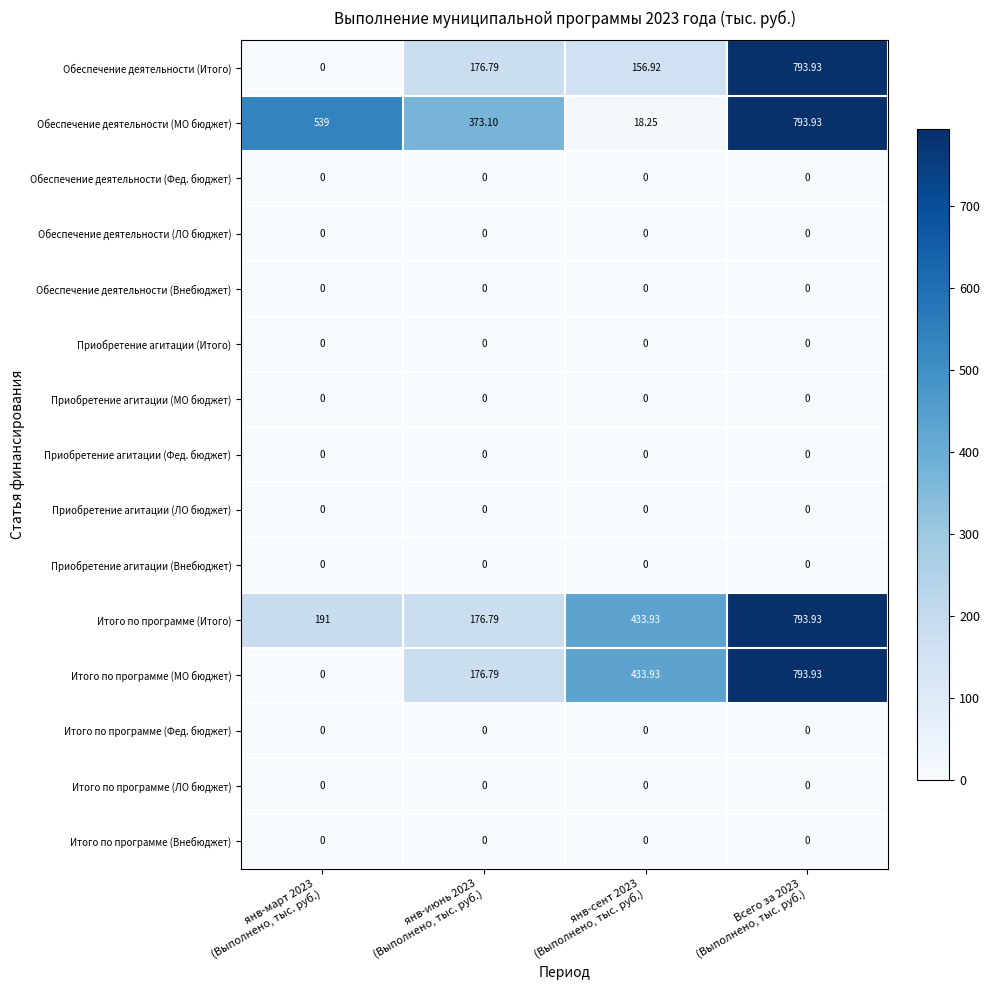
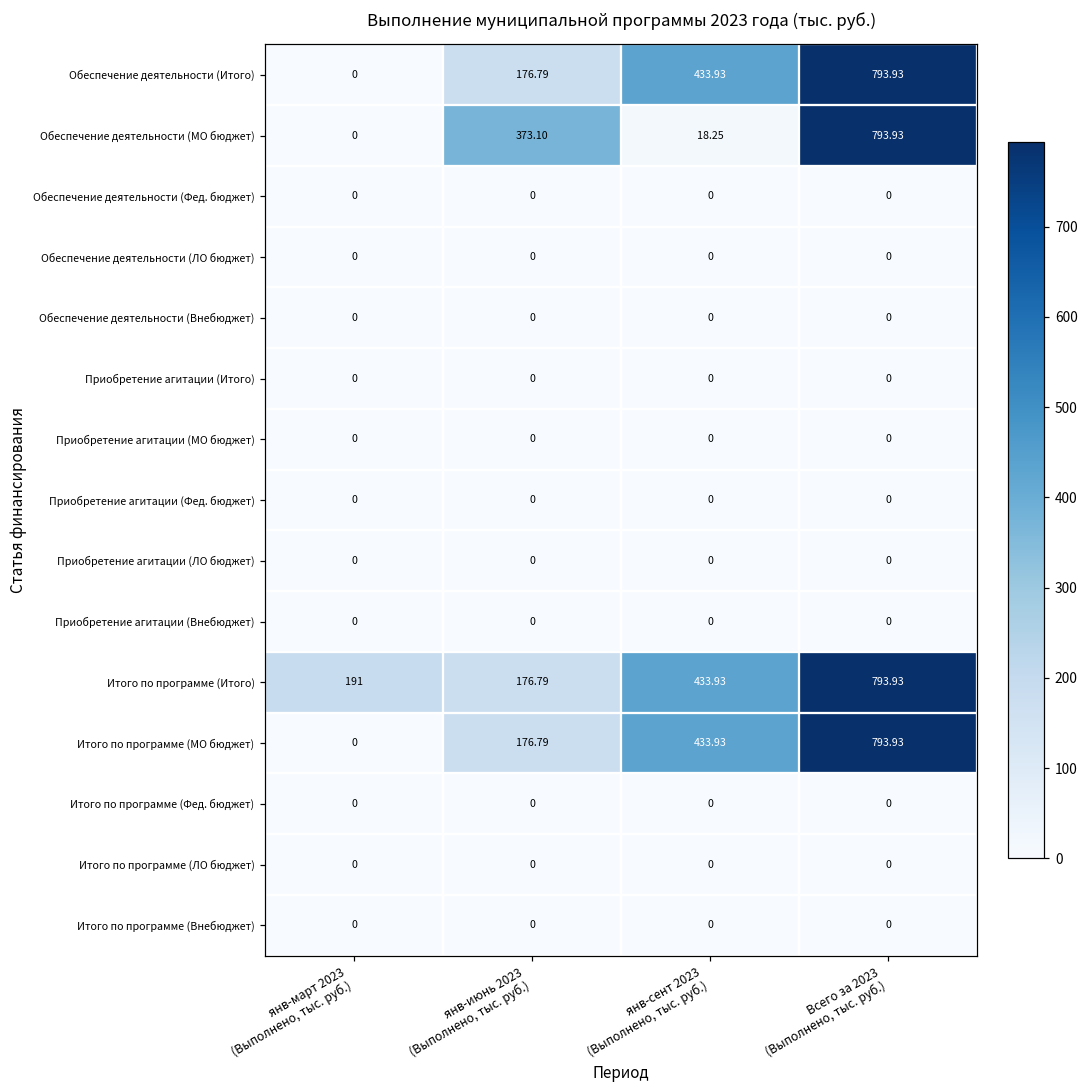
Обеспечение деятельности (Итого), янв-сент 2023 (Выполнено, тыс. руб.): 156.92 -> 433.93
Обеспечение деятельности (МО бюджет), янв-март 2023 (Выполнено, тыс. руб.): 539 -> 0
